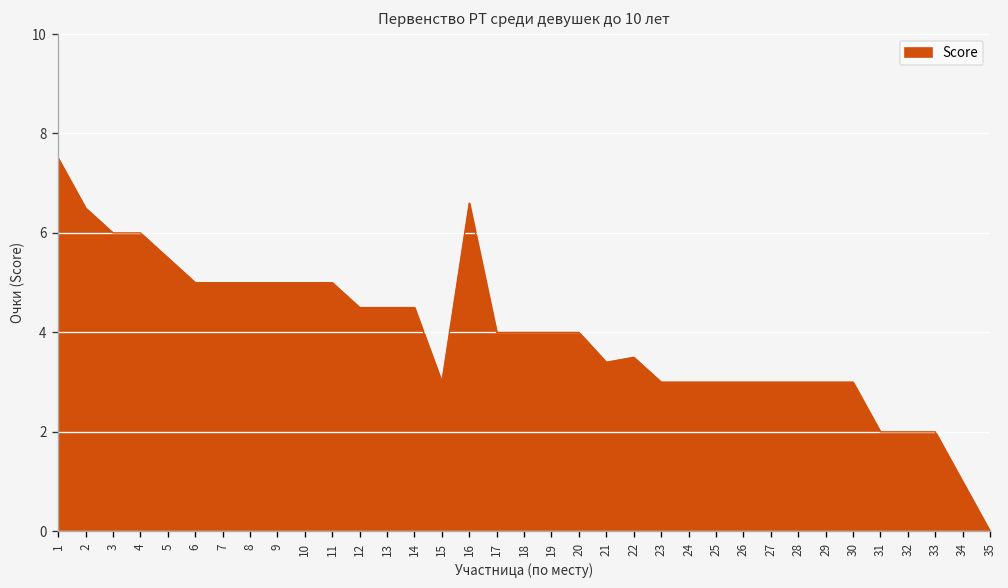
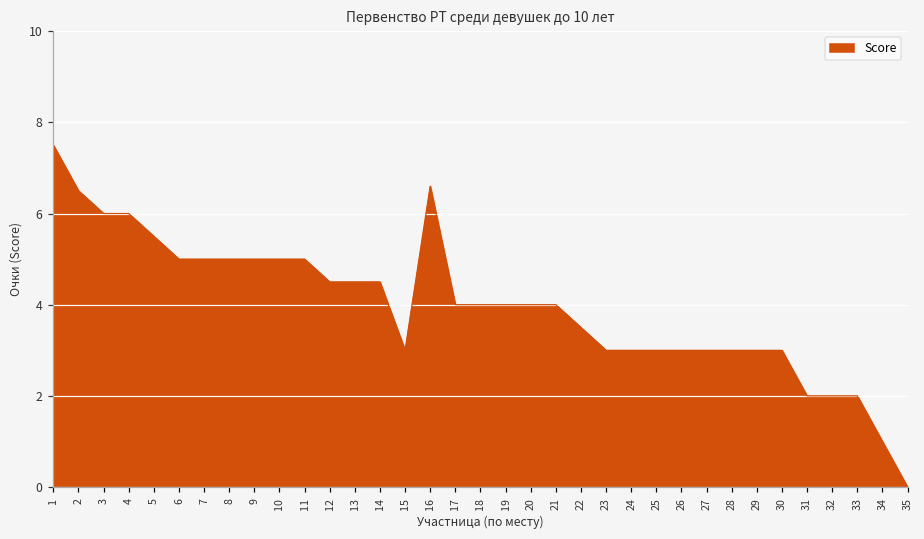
21: 3.4 -> 4.0
